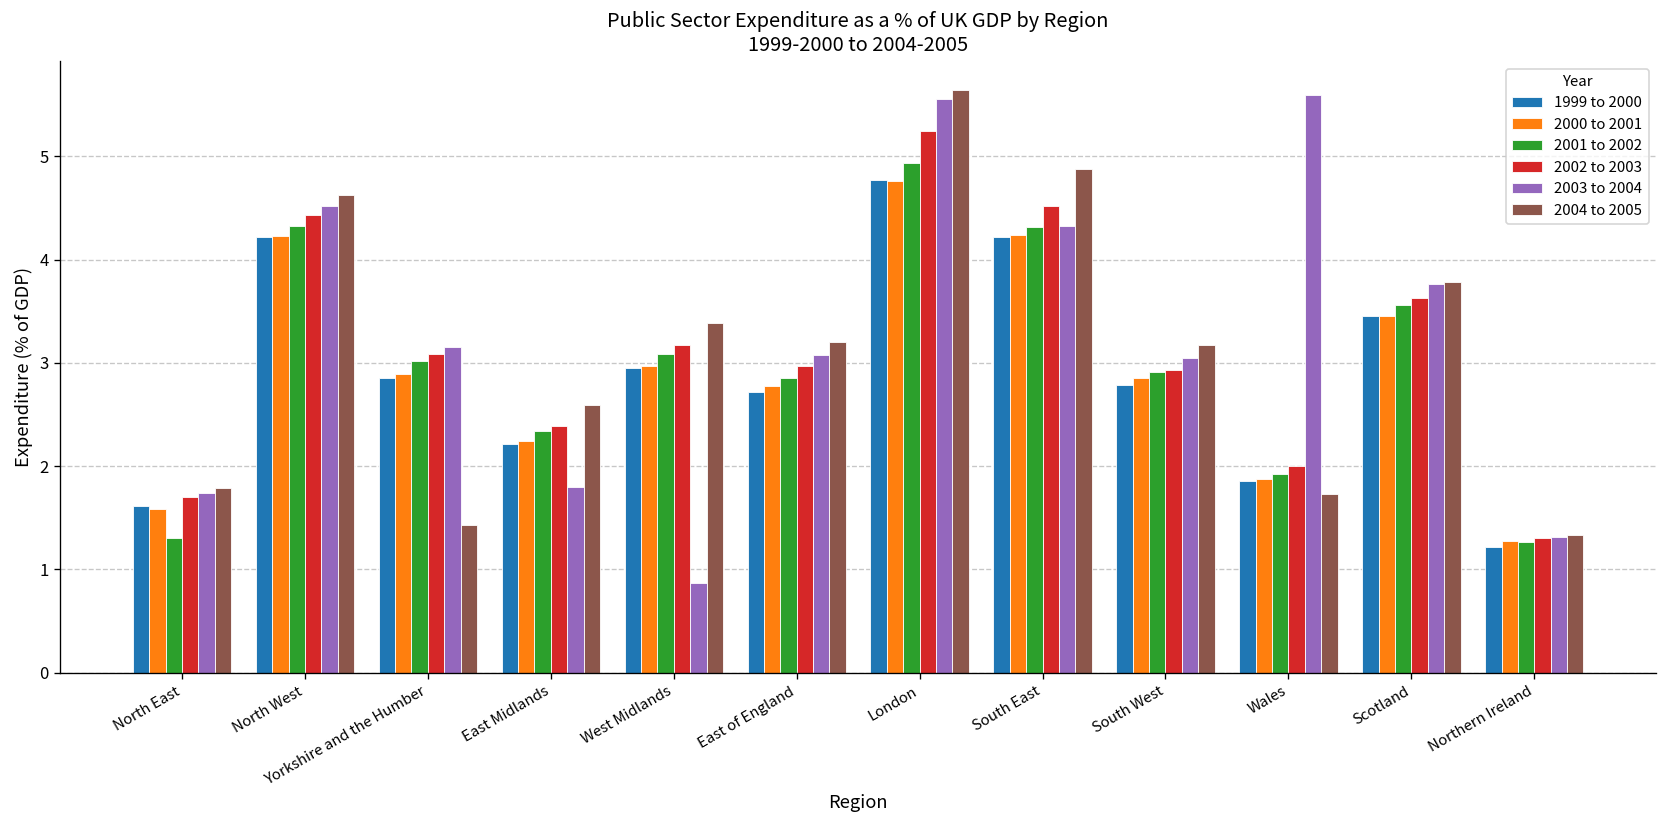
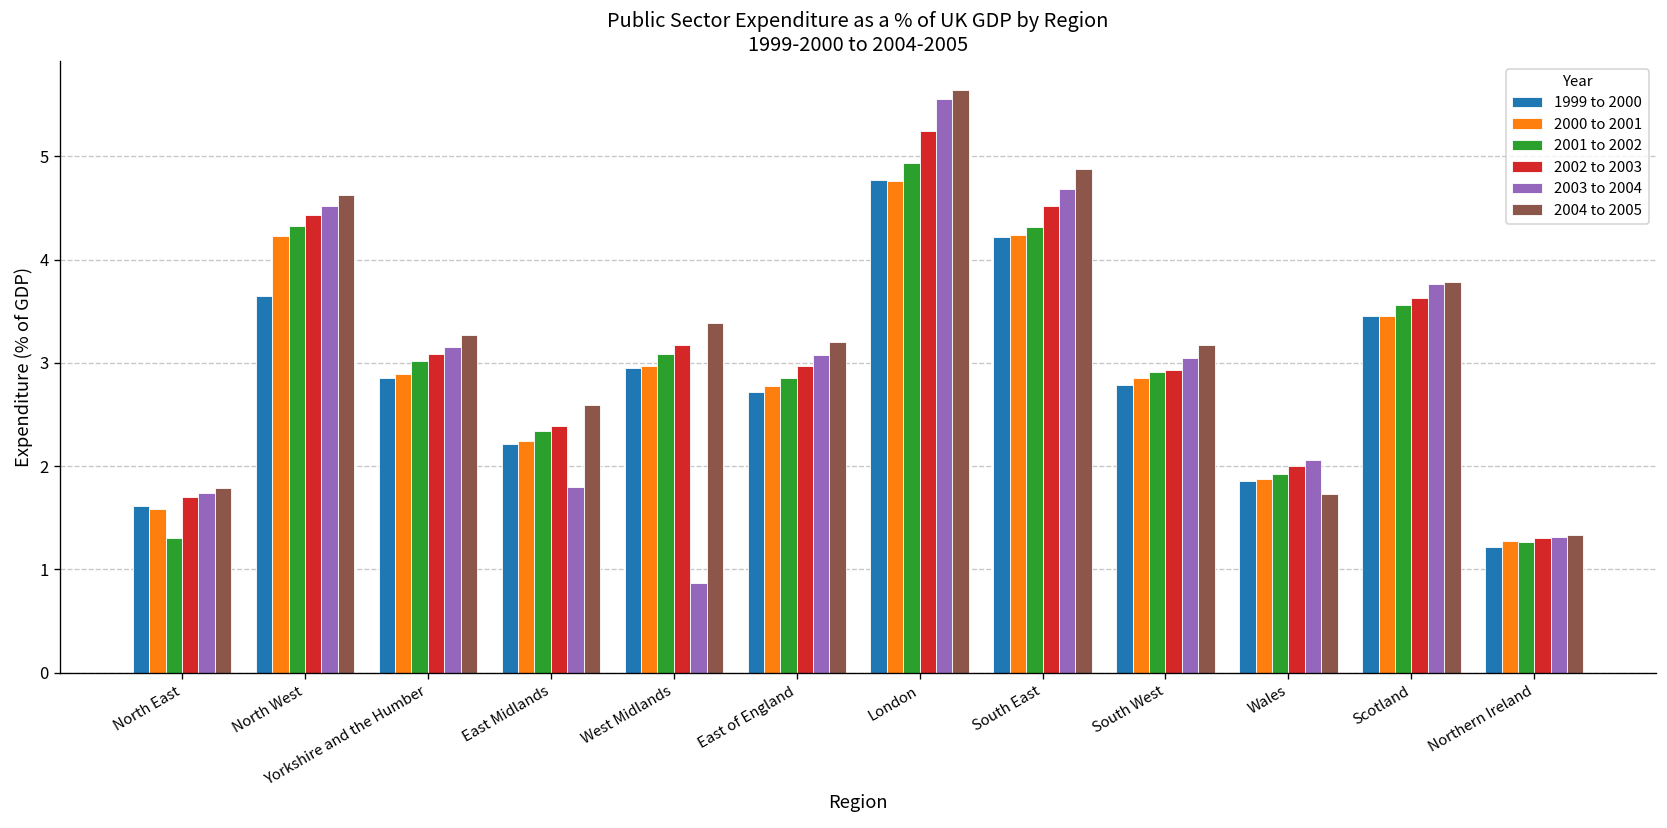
1999 to 2000, North West: 4.2 -> 3.7
2004 to 2005, Yorkshire and the Humber: 1.4 -> 3.3
2003 to 2004, South East: 4.3 -> 4.7
2003 to 2004, Wales: 5.6 -> 2.1
